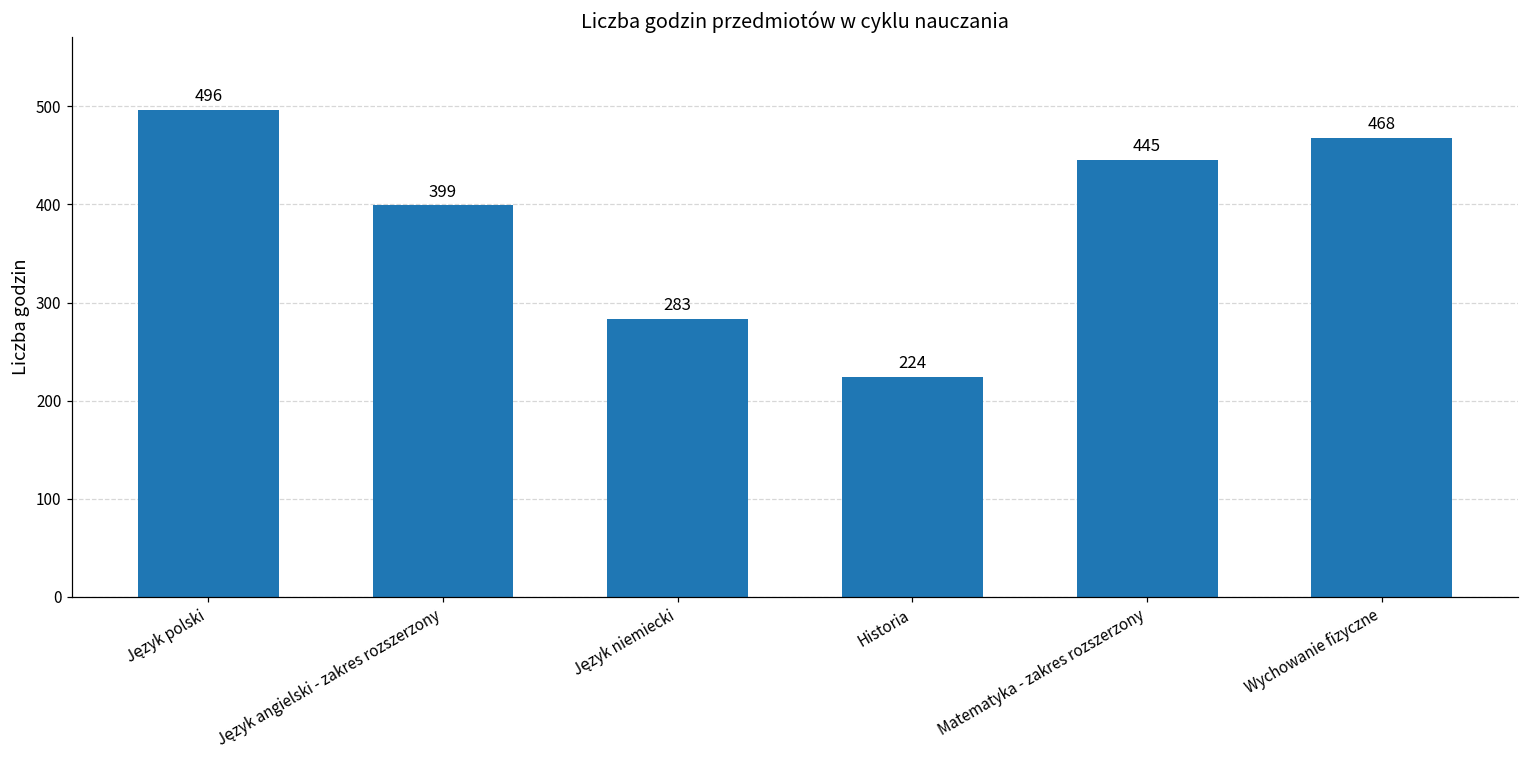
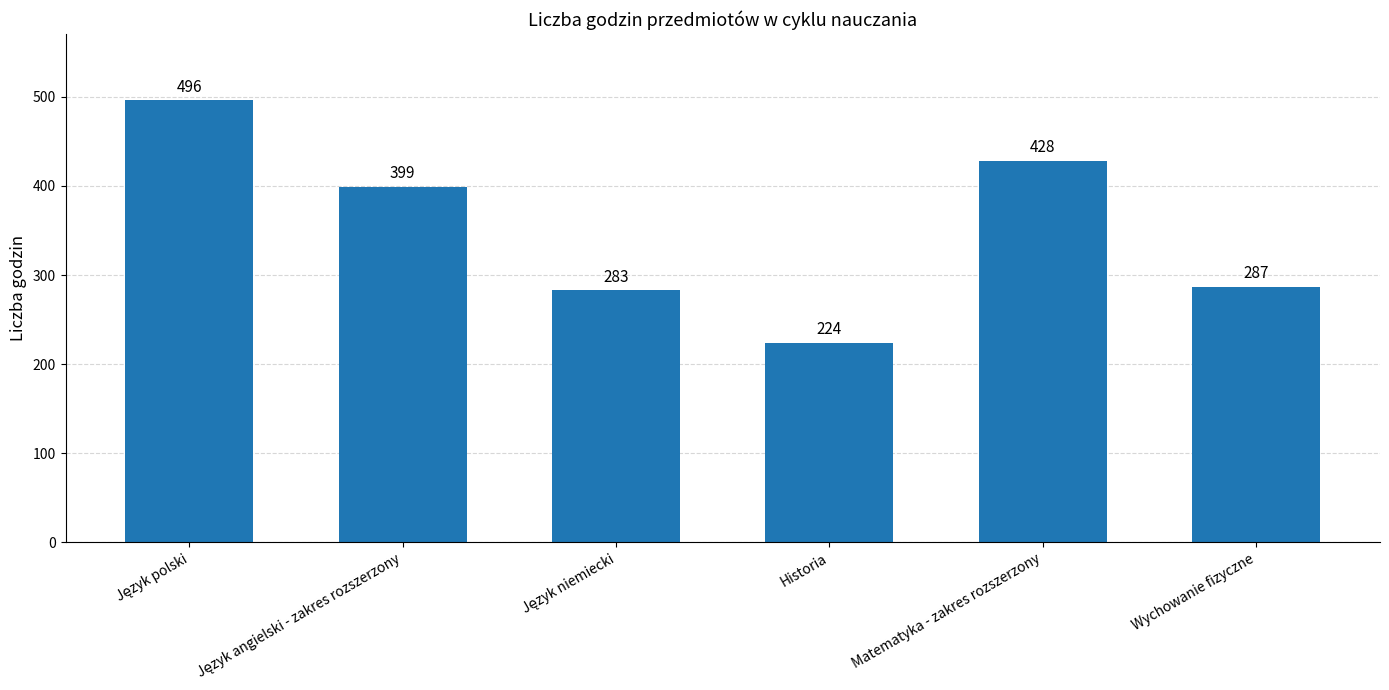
Matematyka - zakres rozszerzony: 445 -> 428
Wychowanie fizyczne: 468 -> 287
